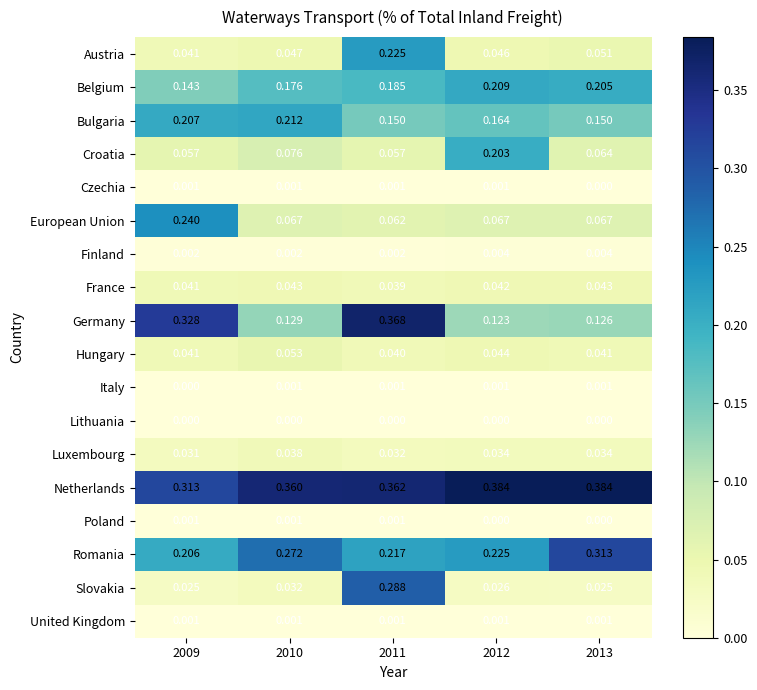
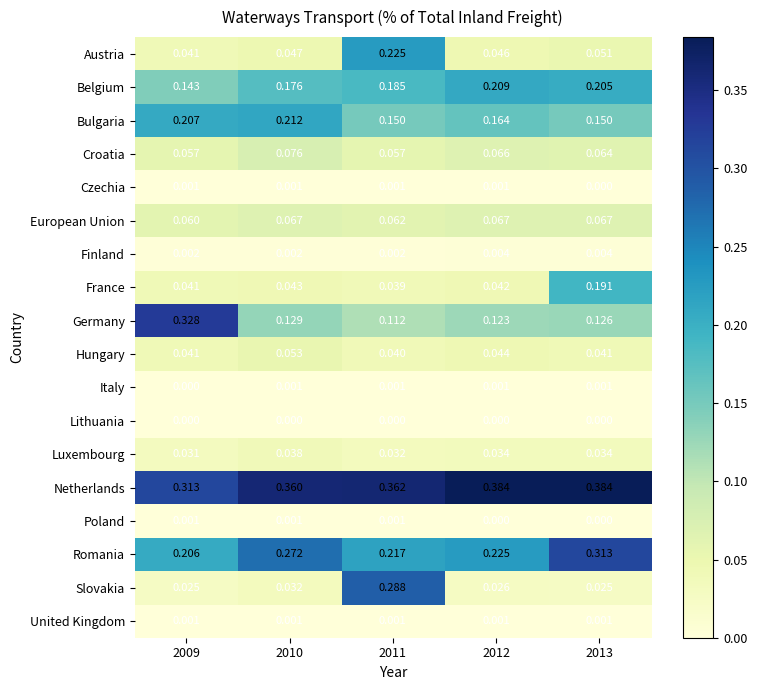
Croatia, 2012: 0.203 -> 0.066
European Union, 2009: 0.240 -> 0.060
France, 2013: 0.043 -> 0.191
Germany, 2011: 0.368 -> 0.112
